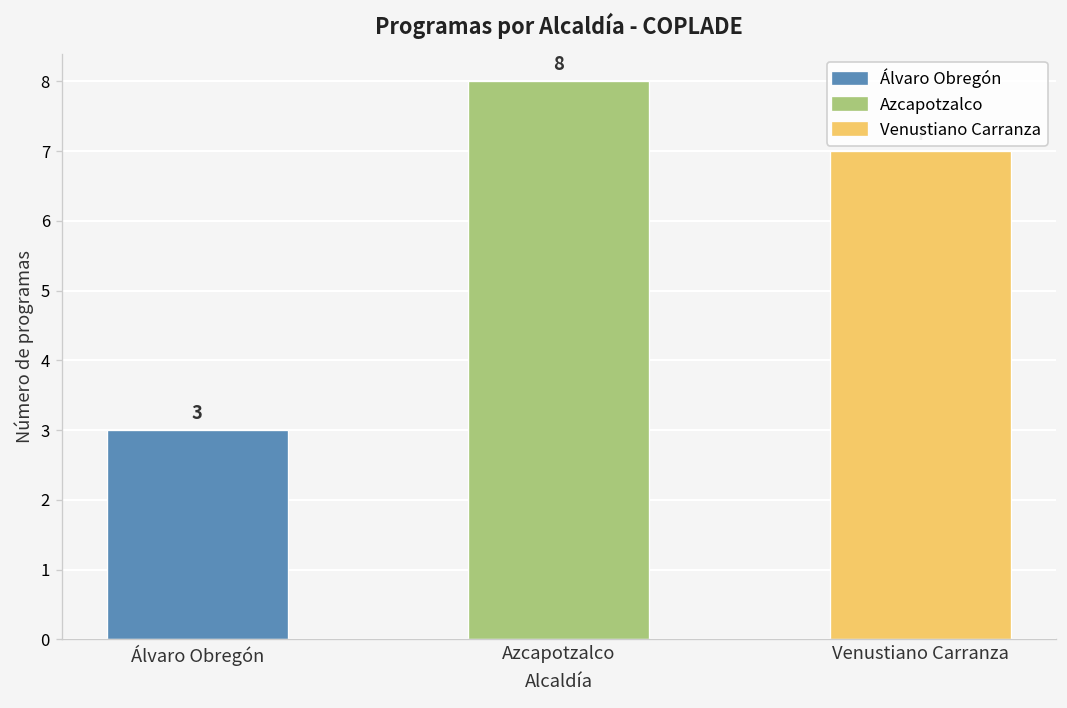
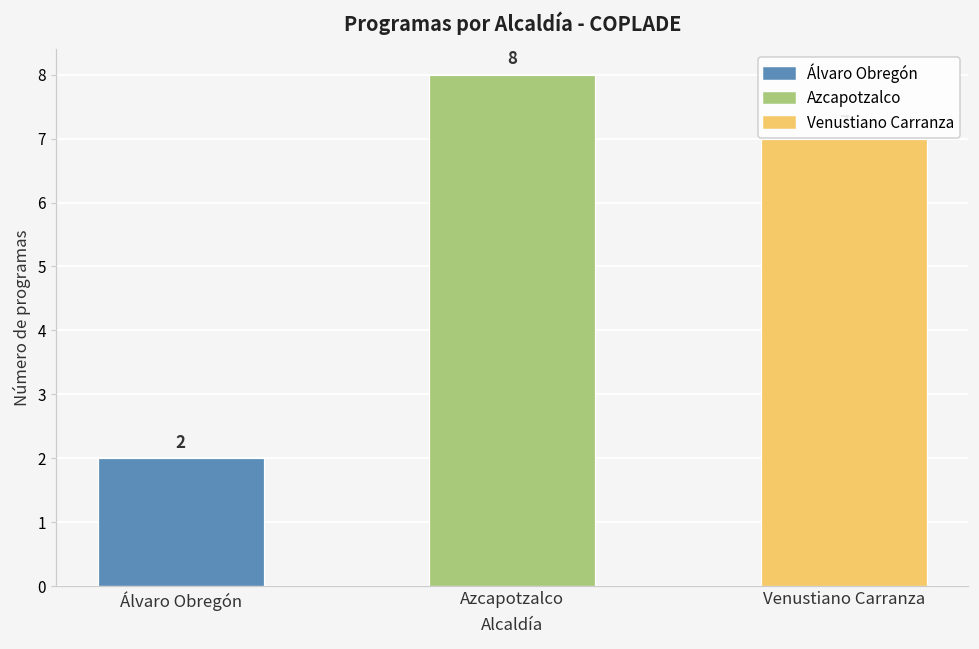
Álvaro Obregón: 3 -> 2
